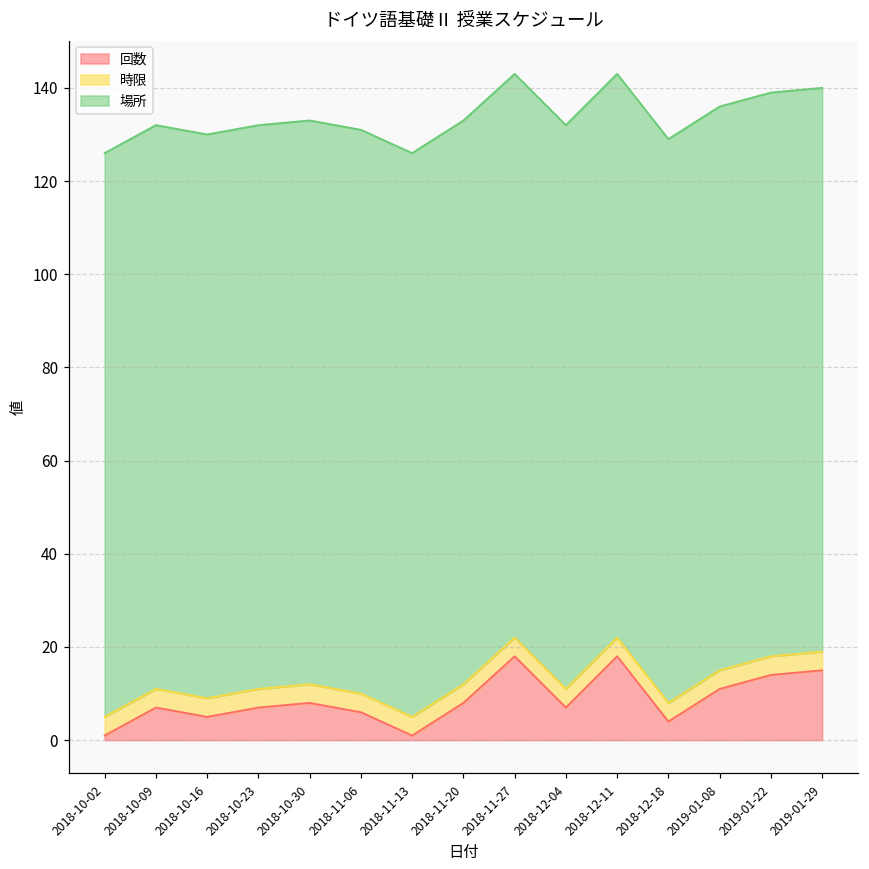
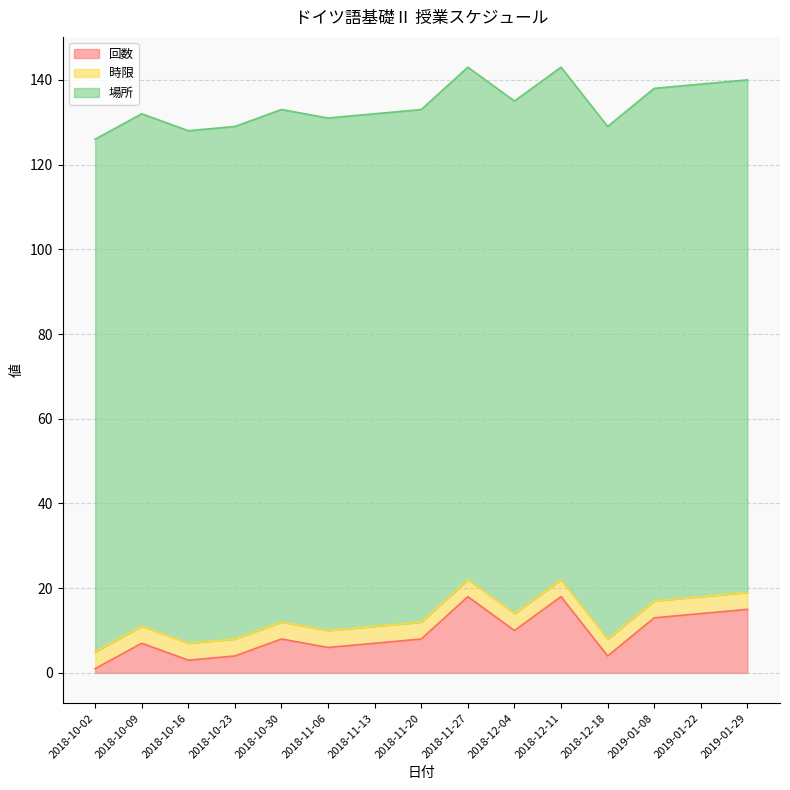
回数, 2018-10-16: 5 -> 3
回数, 2018-10-23: 7 -> 4
回数, 2018-11-13: 1 -> 7
回数, 2018-12-04: 7 -> 10
回数, 2019-01-08: 11 -> 13
